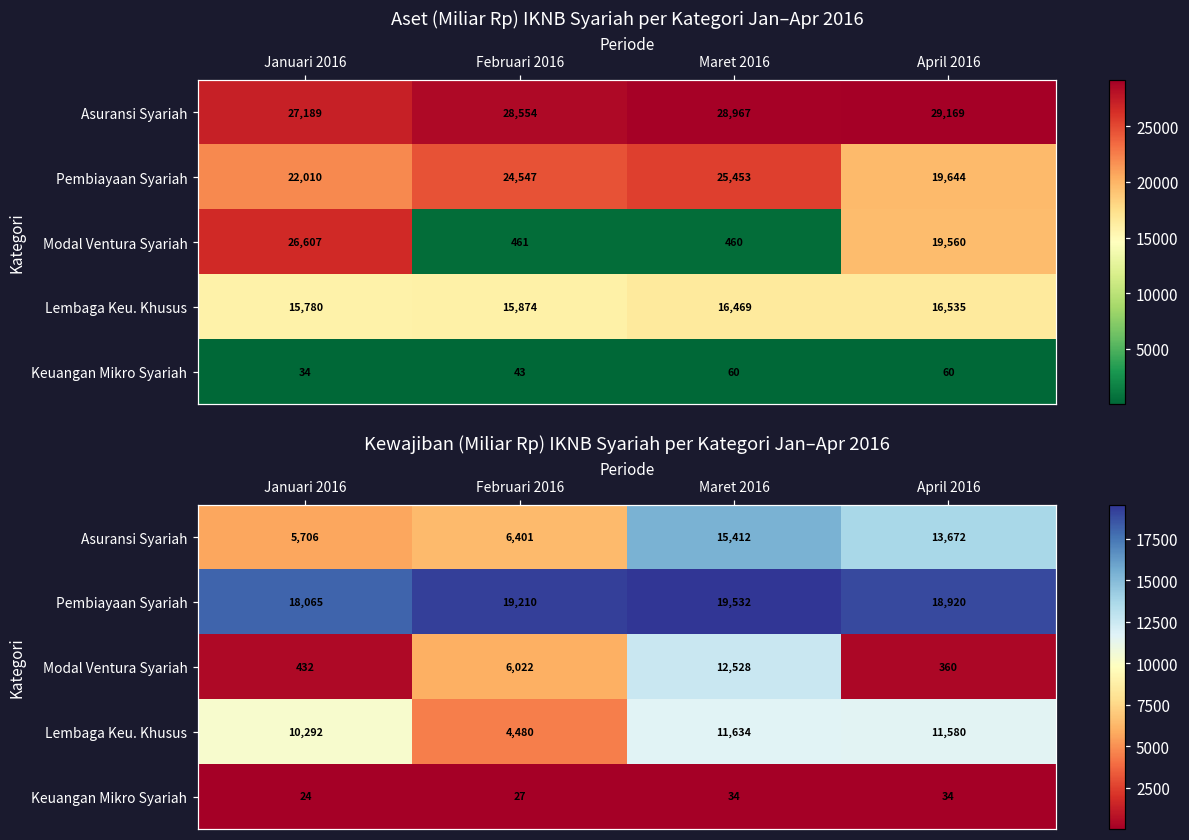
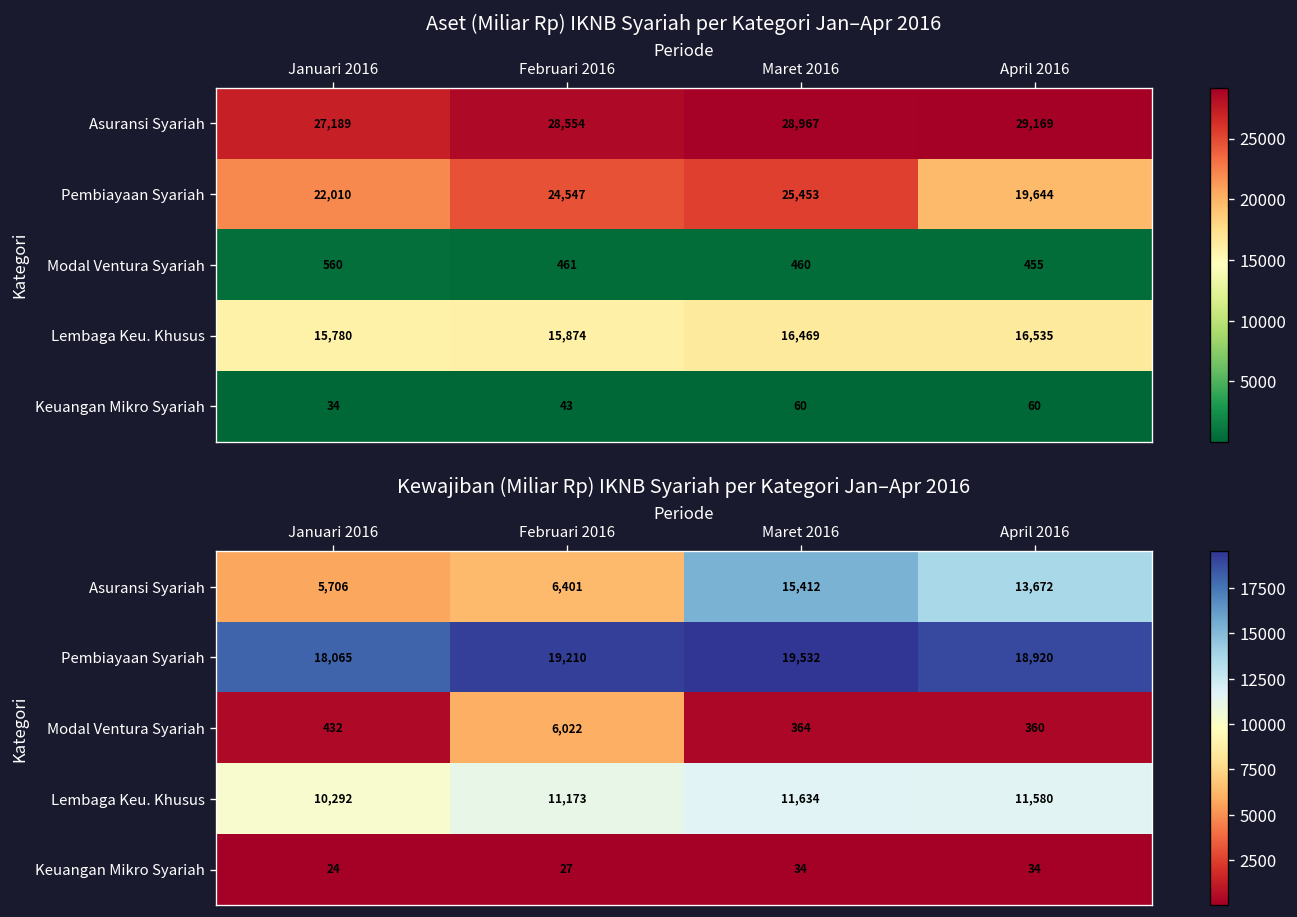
Aset (Miliar Rp) IKNB Syariah per Kategori Jan–Apr 2016, Modal Ventura Syariah, Januari 2016: 26,607 -> 560
Aset (Miliar Rp) IKNB Syariah per Kategori Jan–Apr 2016, Modal Ventura Syariah, April 2016: 19,560 -> 455
Kewajiban (Miliar Rp) IKNB Syariah per Kategori Jan–Apr 2016, Modal Ventura Syariah, Maret 2016: 12,528 -> 364
Kewajiban (Miliar Rp) IKNB Syariah per Kategori Jan–Apr 2016, Lembaga Keu. Khusus, Februari 2016: 4,480 -> 11,173
